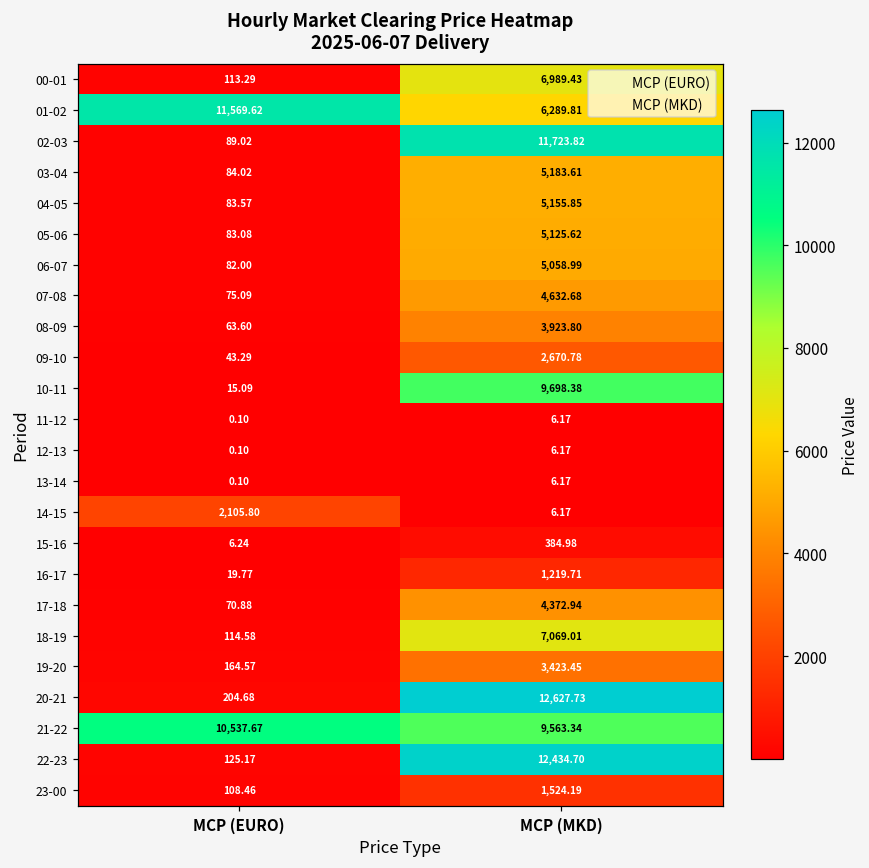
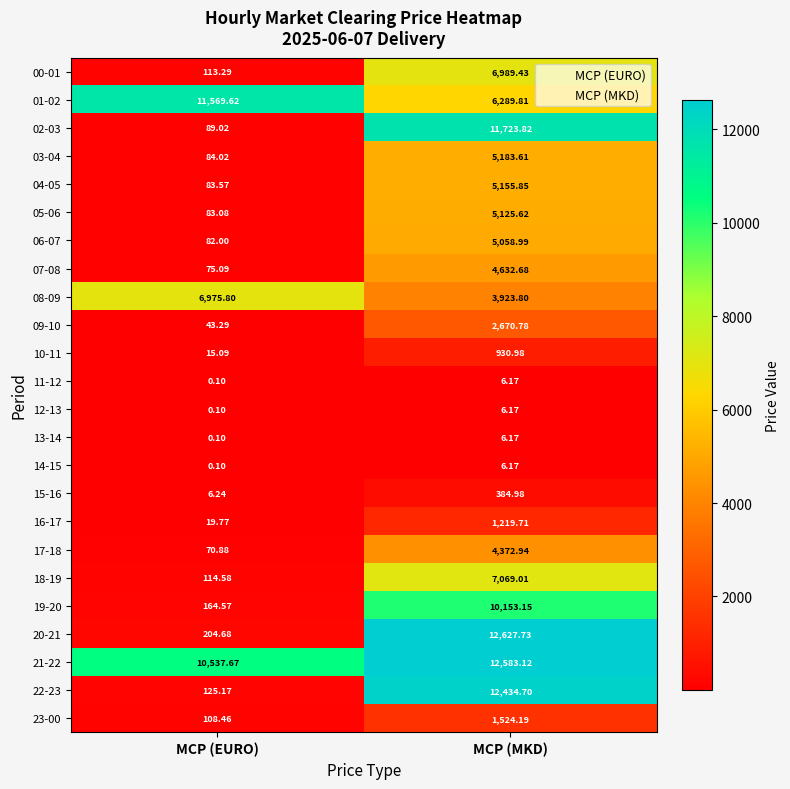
08-09, MCP (EURO): 63.60 -> 6,975.80
10-11, MCP (MKD): 9,698.38 -> 930.98
14-15, MCP (EURO): 2,105.80 -> 0.10
19-20, MCP (MKD): 3,423.45 -> 10,153.15
21-22, MCP (MKD): 9,563.34 -> 12,583.12
